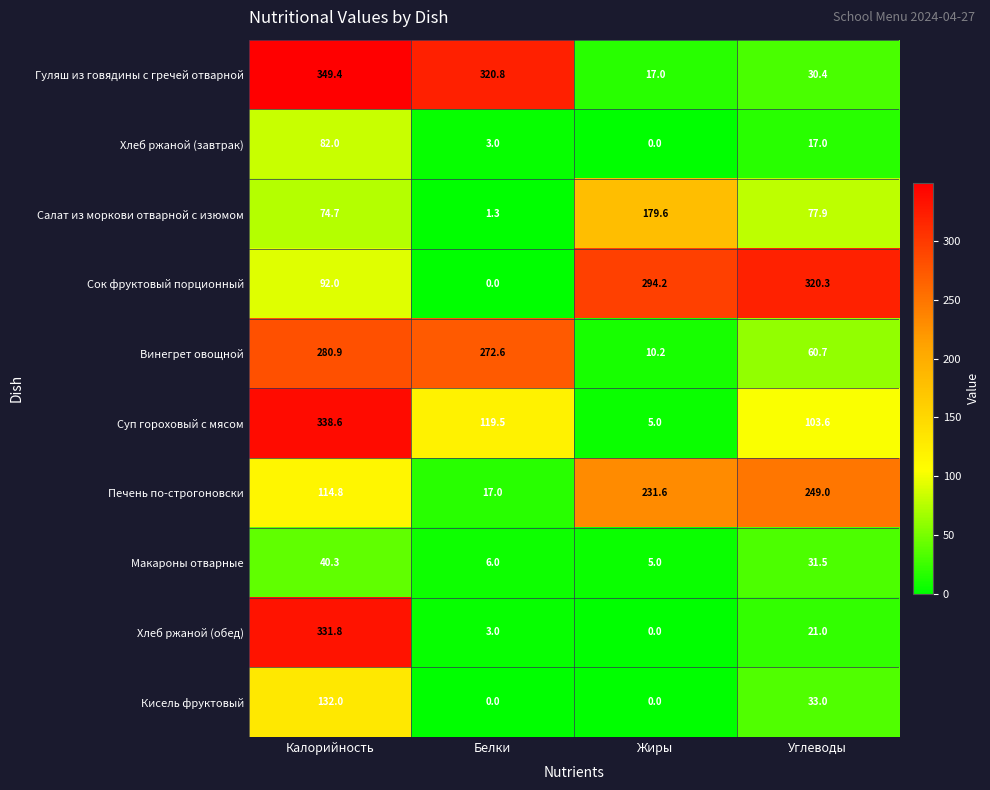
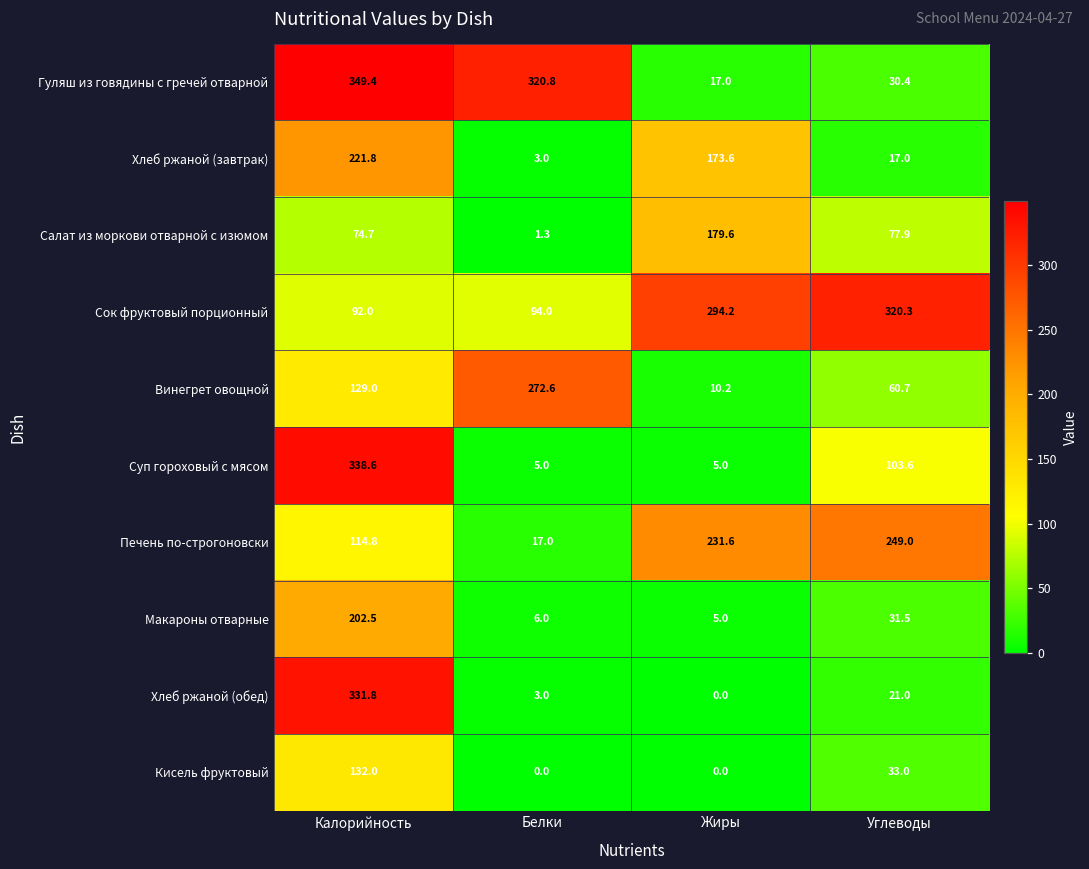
Хлеб ржаной (завтрак), Калорийность: 82.0 -> 221.8
Хлеб ржаной (завтрак), Жиры: 0.0 -> 173.6
Сок фруктовый порционный, Белки: 0.0 -> 94.0
Винегрет овощной, Калорийность: 280.9 -> 129.0
Суп гороховый с мясом, Белки: 119.5 -> 5.0
Макароны отварные, Калорийность: 40.3 -> 202.5
